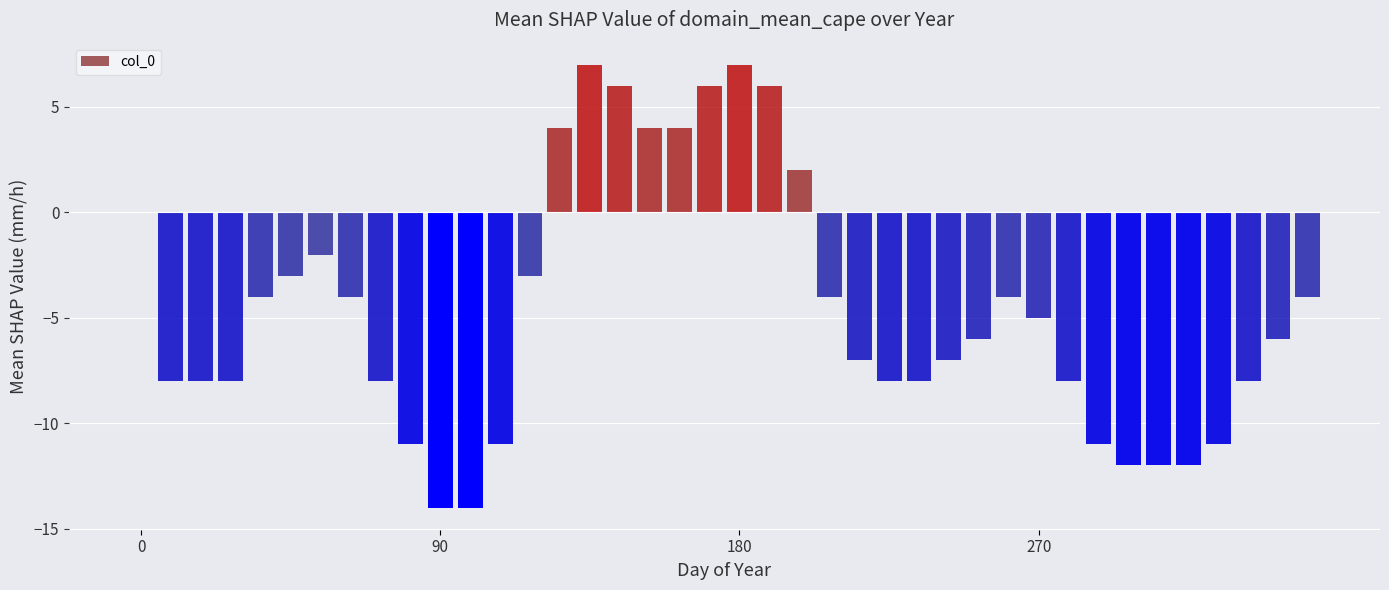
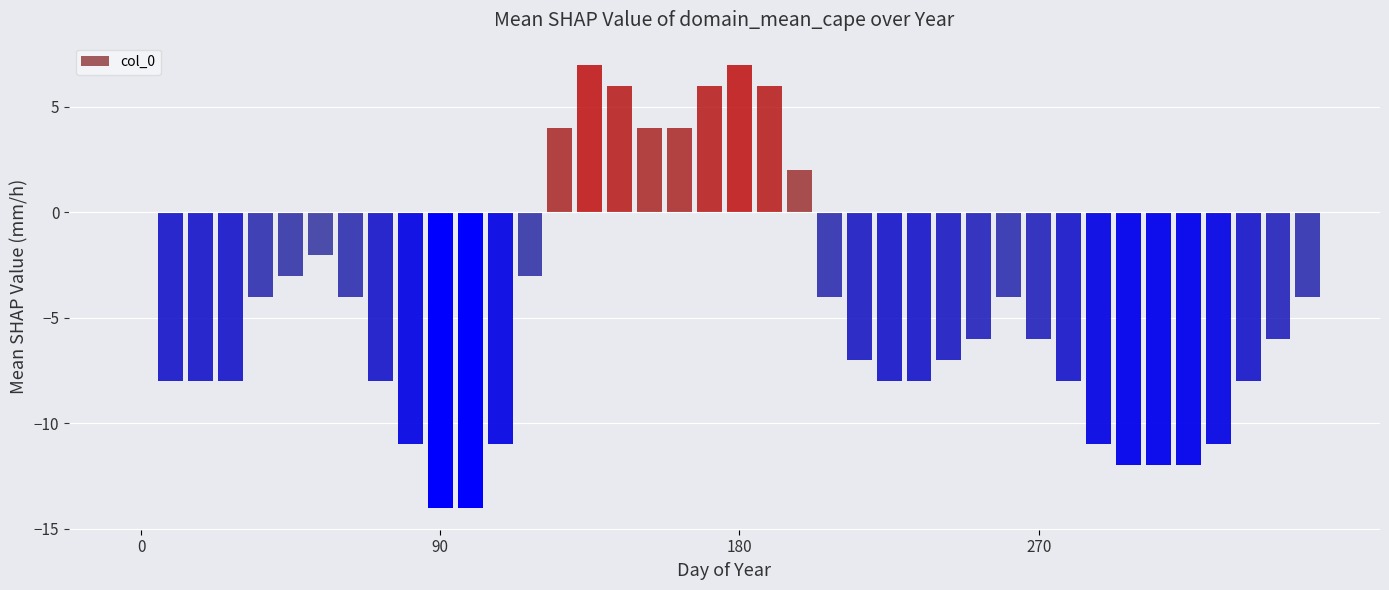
270: -5 -> -6
